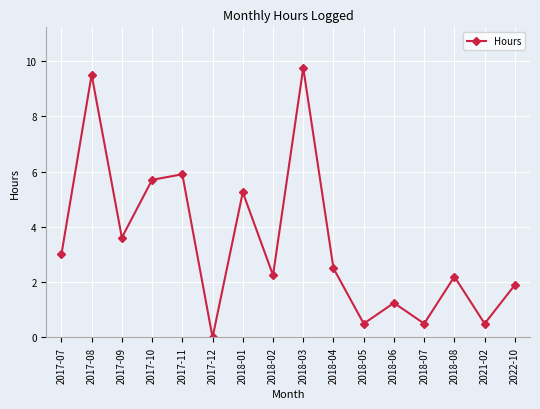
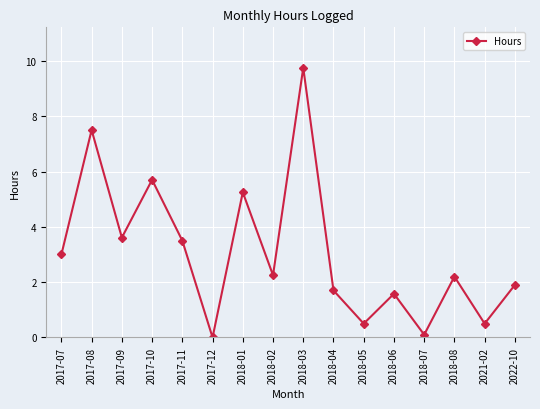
2017-08: 9.5 -> 7.5
2017-11: 5.9 -> 3.5
2018-04: 2.5 -> 1.7
2018-06: 1.3 -> 1.6
2018-07: 0.5 -> 0.1
